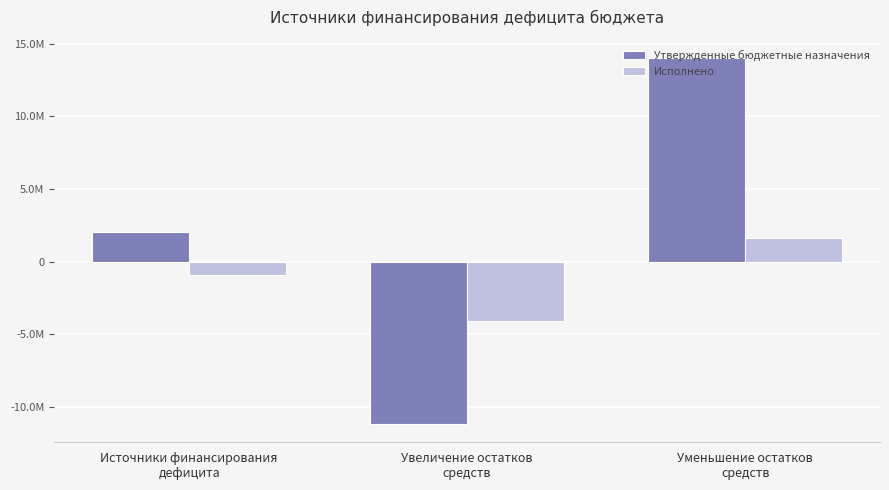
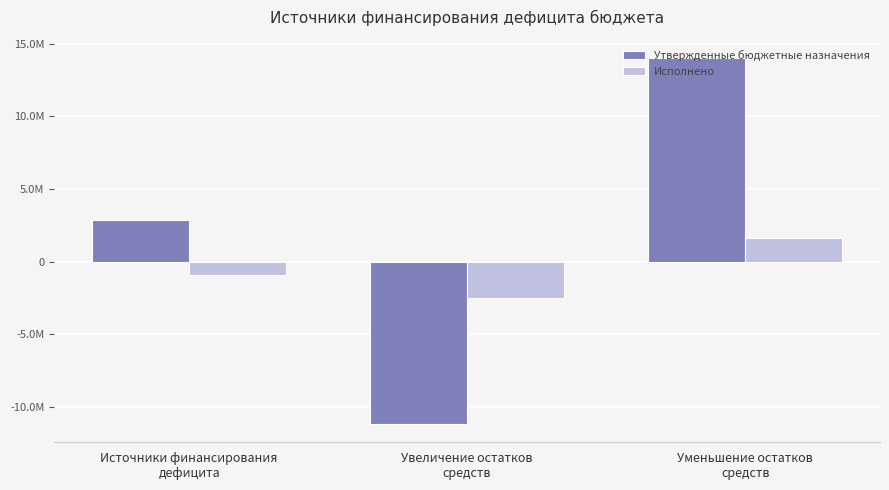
Утвержденные бюджетные назначения, Источники финансирования дефицита: 2000000 -> 2800000
Исполнено, Увеличение остатков средств: -4100000 -> -2500000
